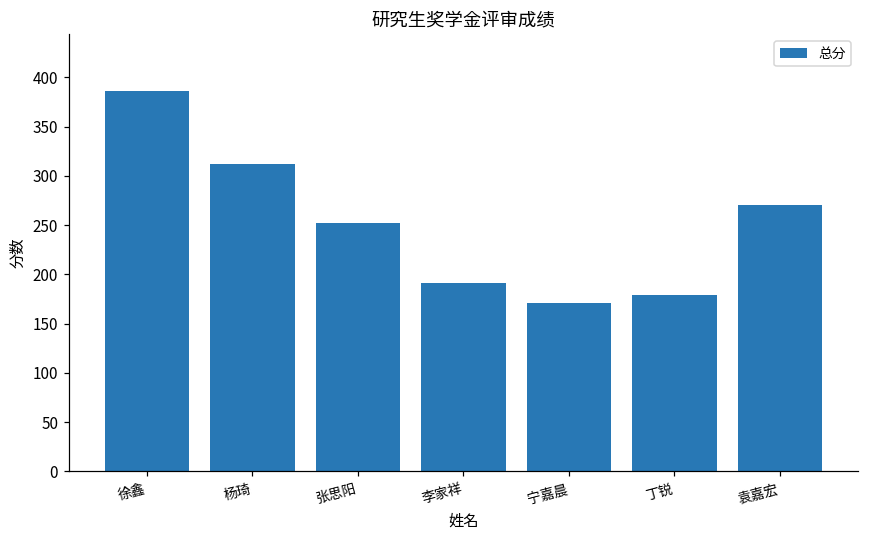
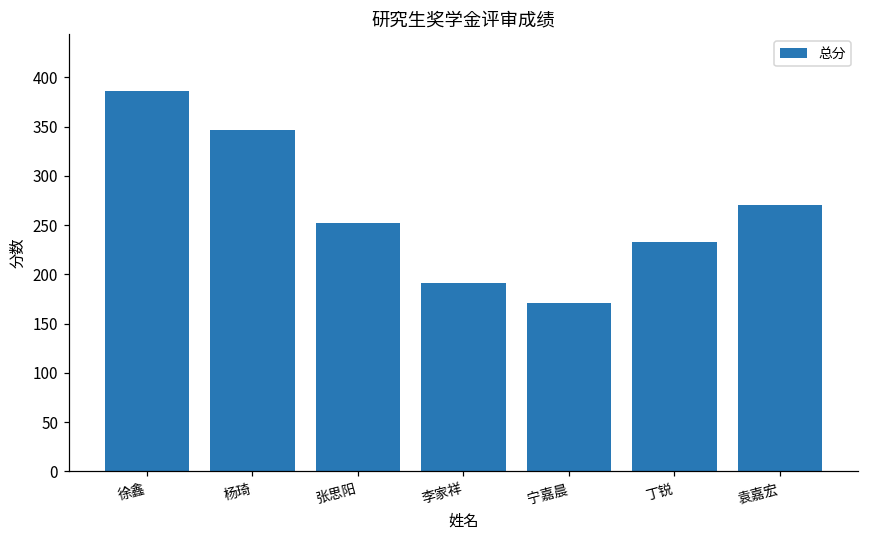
杨琦: 310 -> 350
丁锐: 180 -> 230
